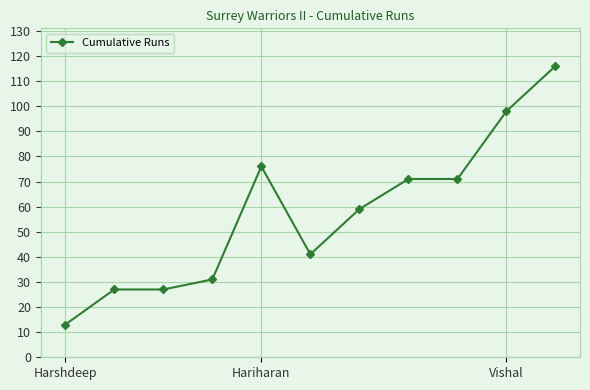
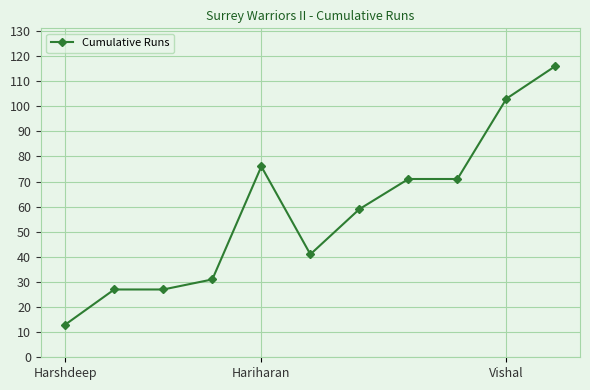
Vishal: 98 -> 103
